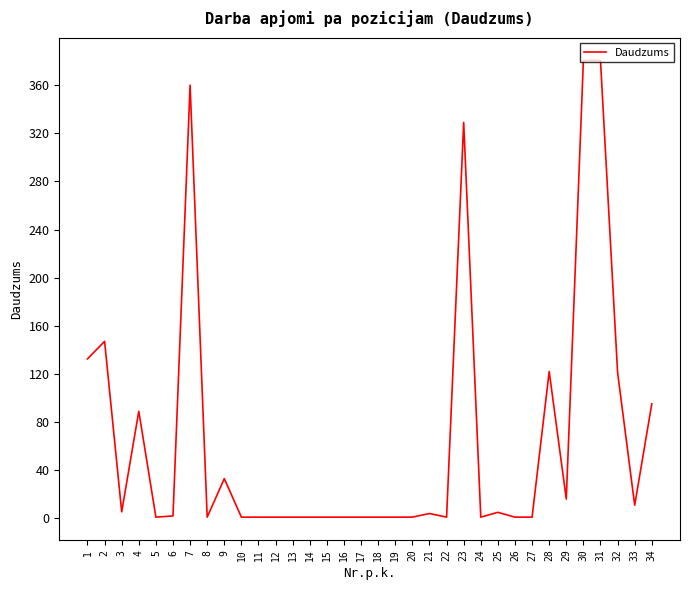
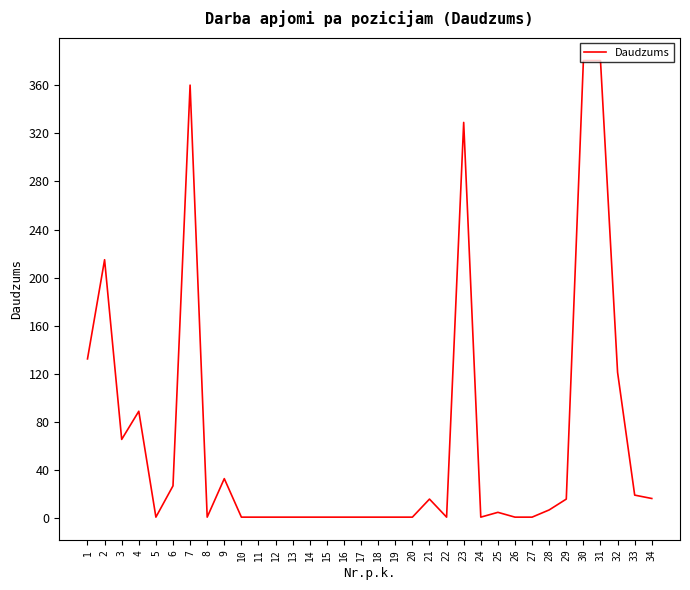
2: 147 -> 215
3: 5 -> 66
6: 2 -> 27
21: 4 -> 16
28: 122 -> 7
33: 11 -> 19
34: 95 -> 17
